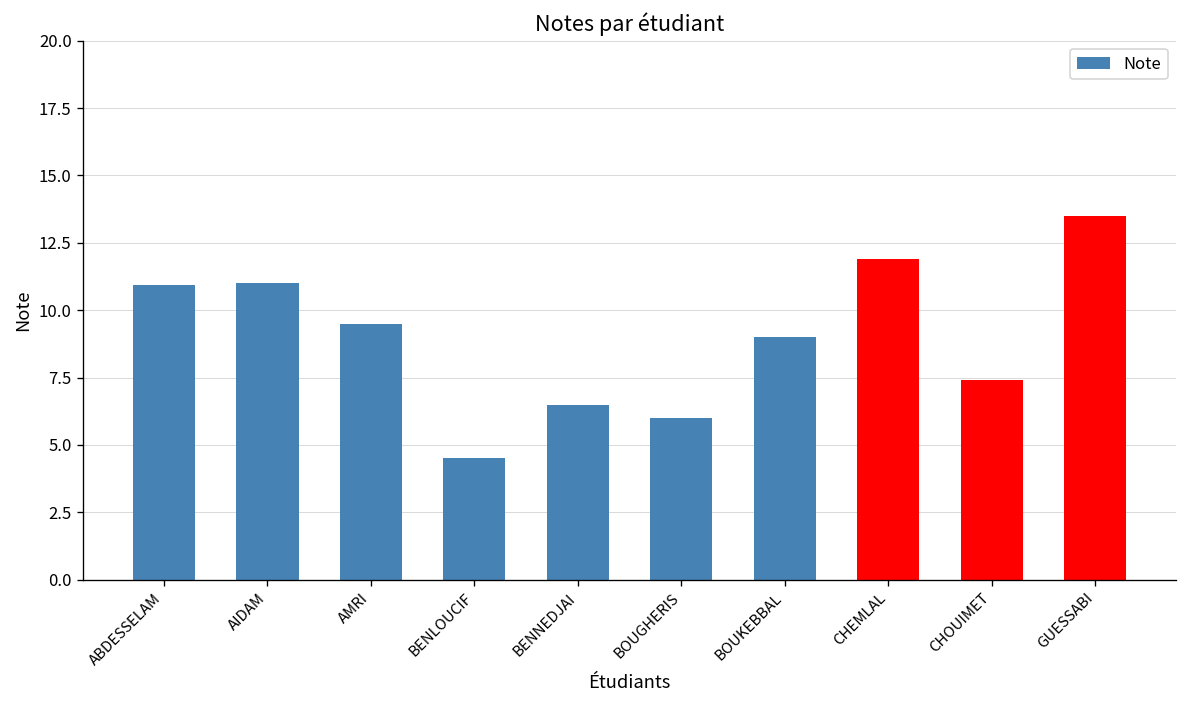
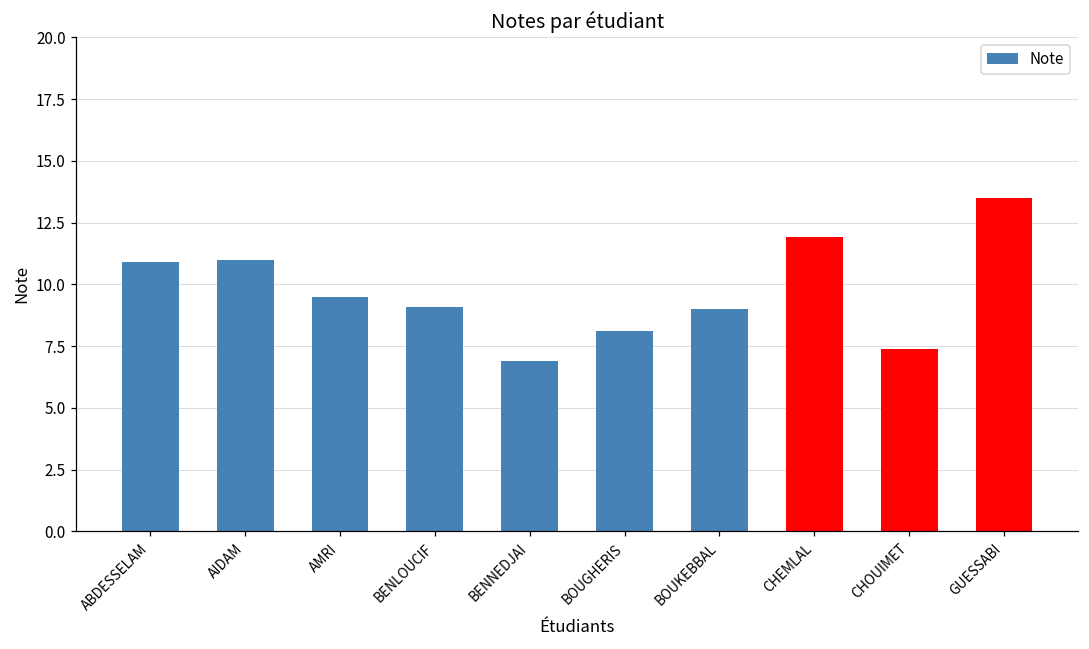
BENLOUCIF: 4.5 -> 9.1
BENNEDJAI: 6.5 -> 6.9
BOUGHERIS: 6.0 -> 8.1
